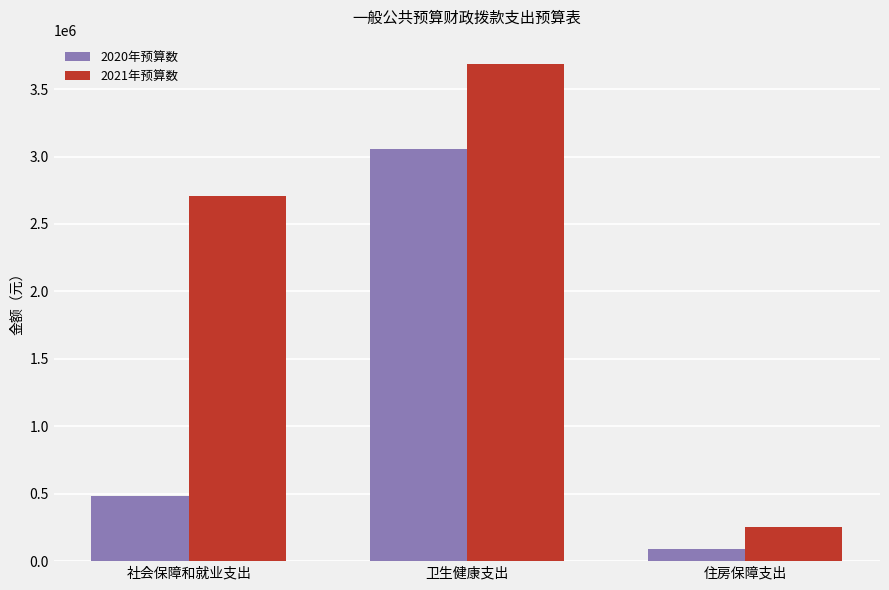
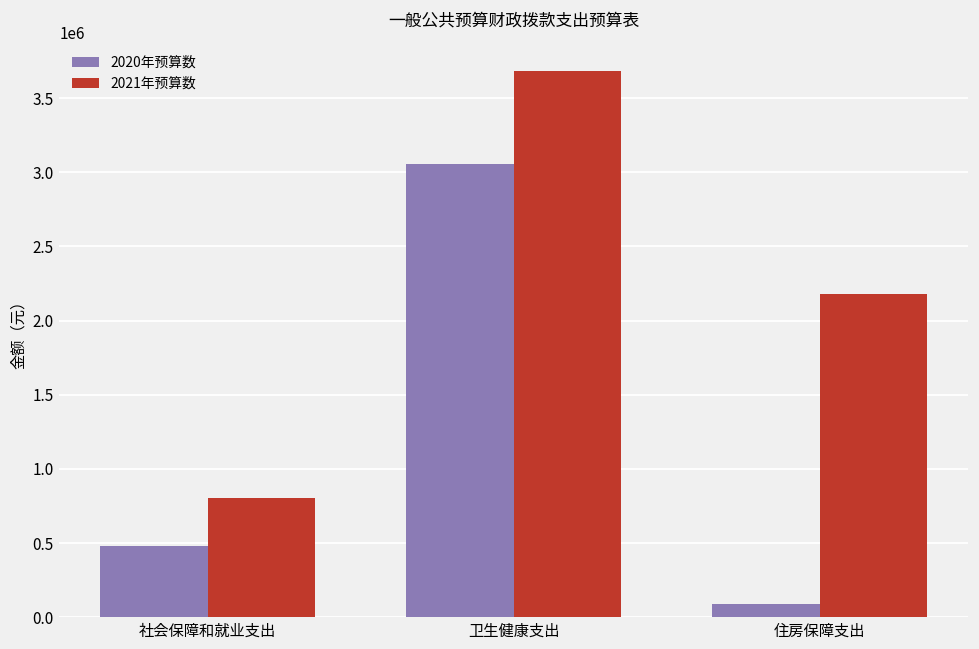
2021年预算数, 社会保障和就业支出: 2710000 -> 810000
2021年预算数, 住房保障支出: 250000 -> 2180000
